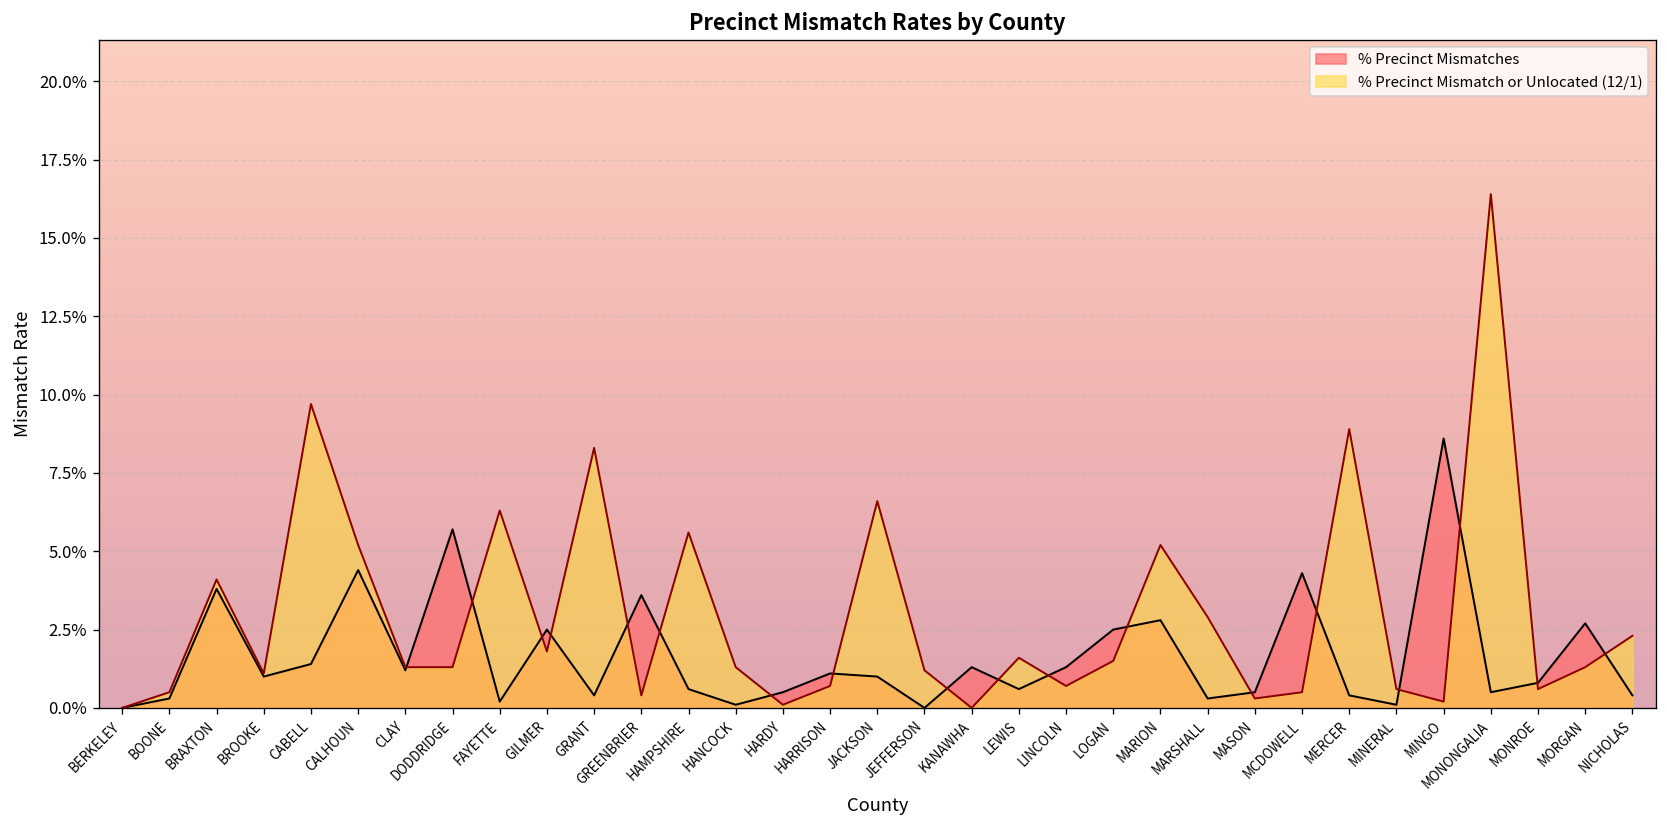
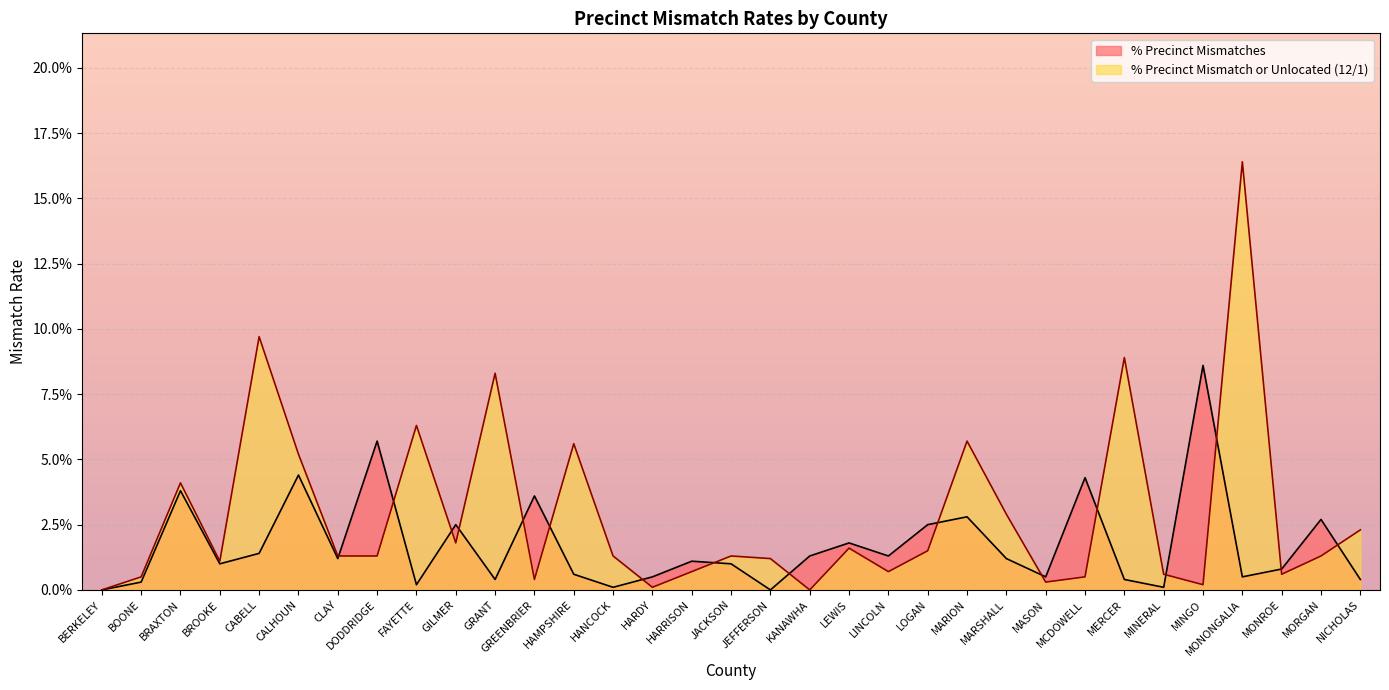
% Precinct Mismatch or Unlocated (12/1), JACKSON: 6.6% -> 1.3%
% Precinct Mismatches, LEWIS: 0.6% -> 1.8%
% Precinct Mismatch or Unlocated (12/1), MARION: 5.2% -> 5.7%
% Precinct Mismatches, MARSHALL: 0.3% -> 1.2%
